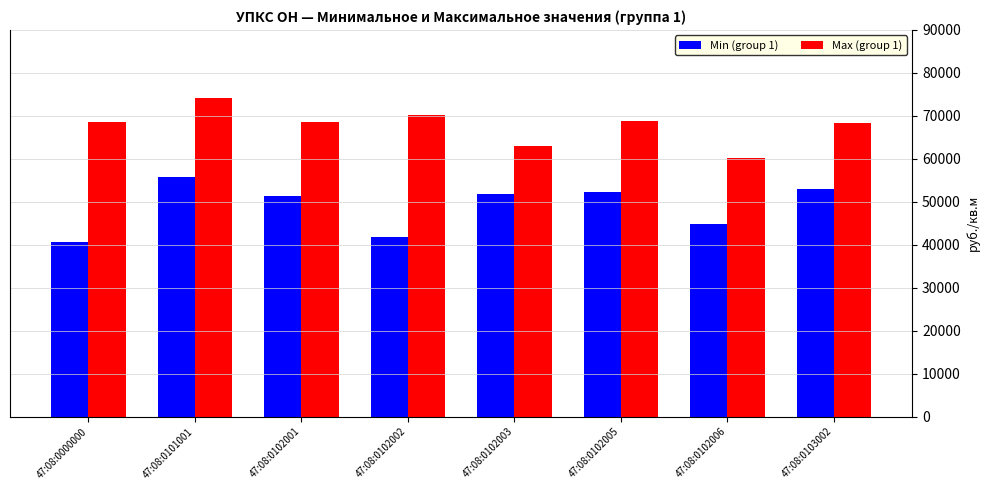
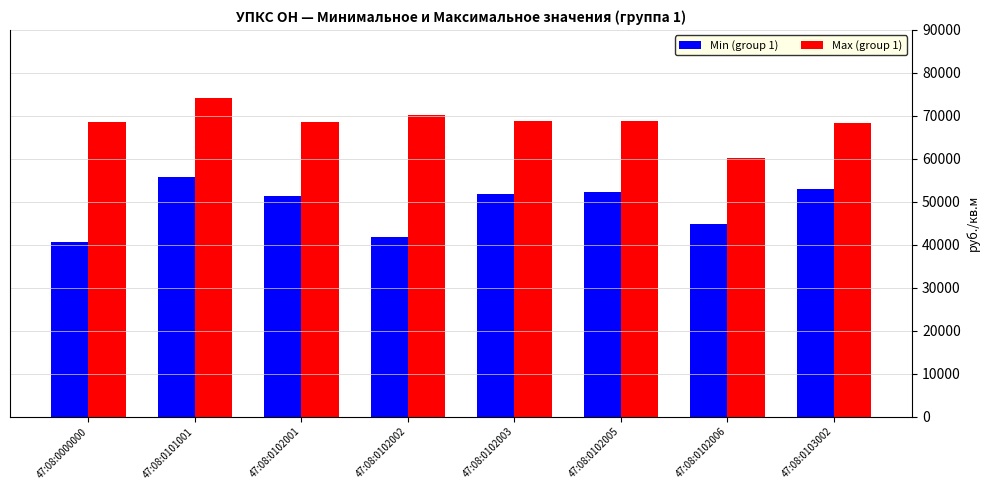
Max (group 1), 47:08:0102003: 63000 -> 69000
